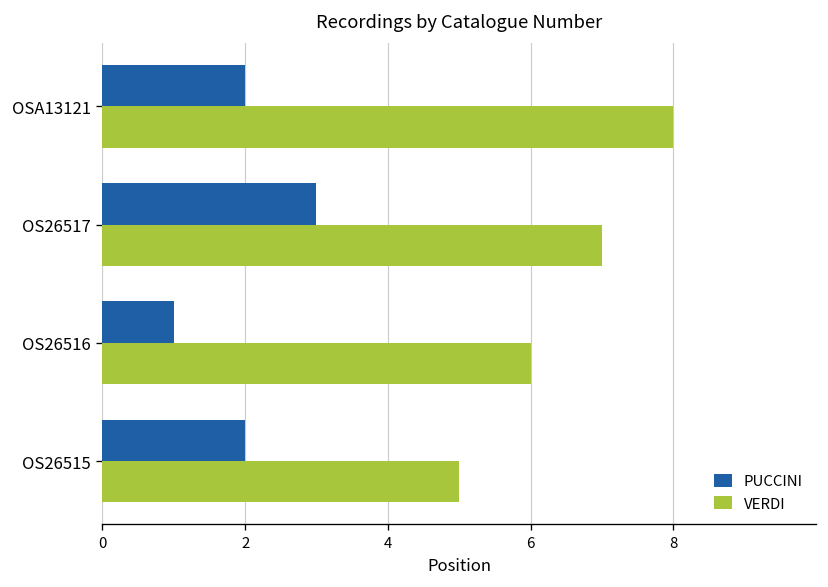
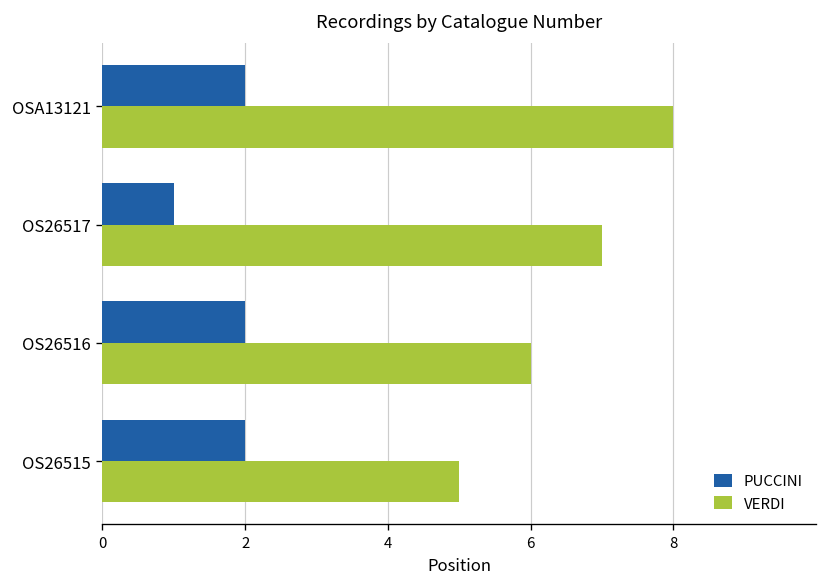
PUCCINI, OS26517: 3 -> 1
PUCCINI, OS26516: 1 -> 2
